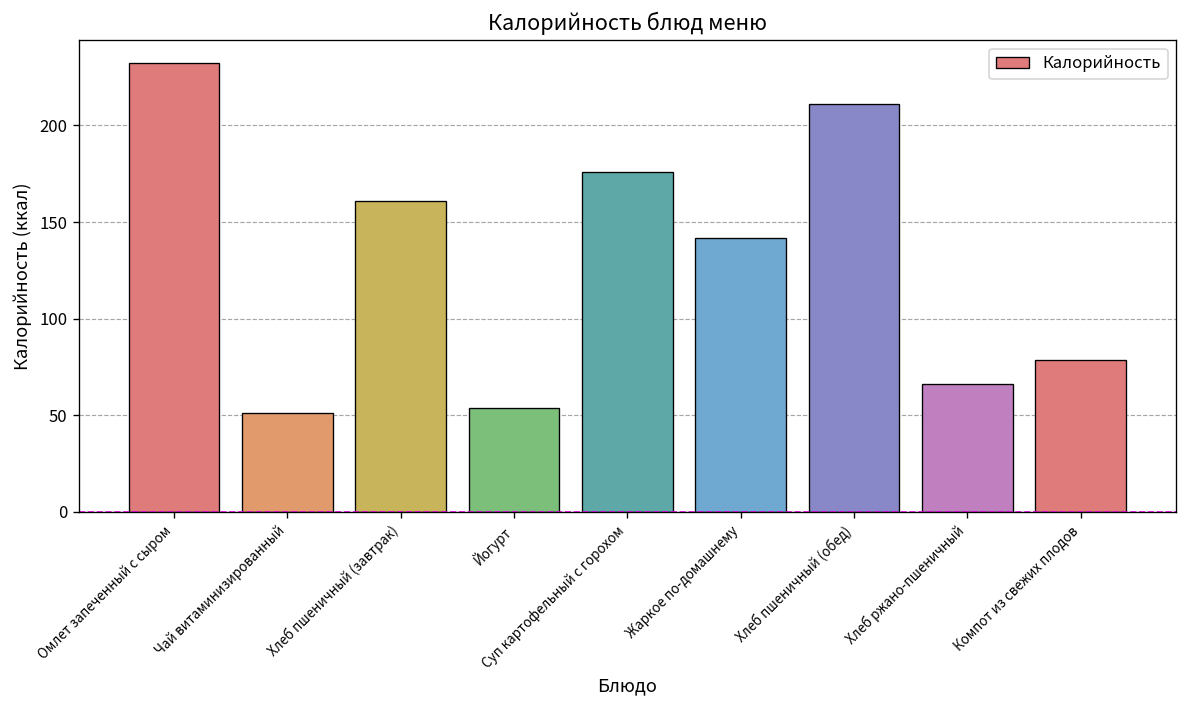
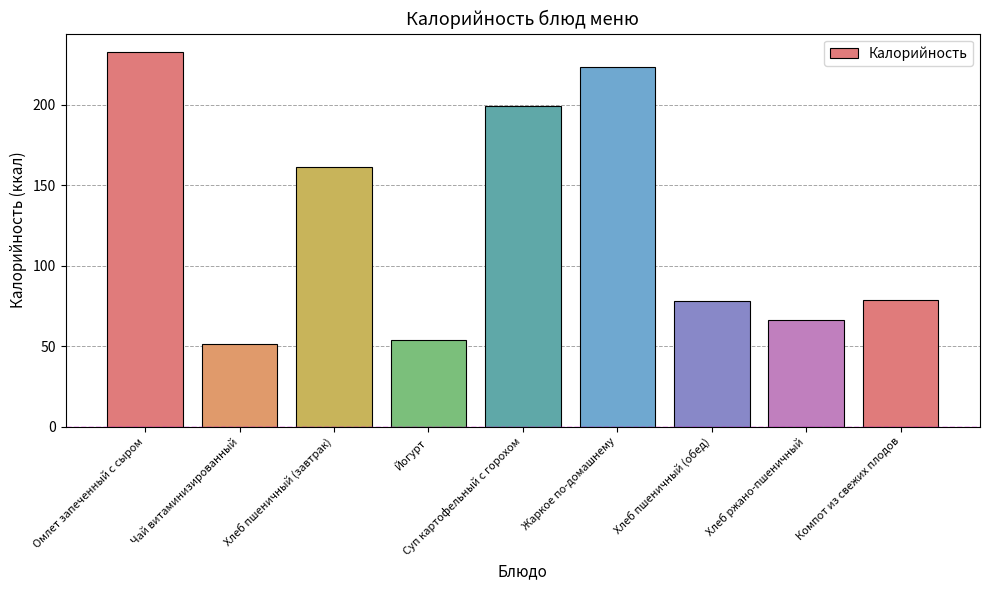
Суп картофельный с горохом: 176 -> 199
Жаркое по-домашнему: 142 -> 223
Хлеб пшеничный (обед): 211 -> 78
